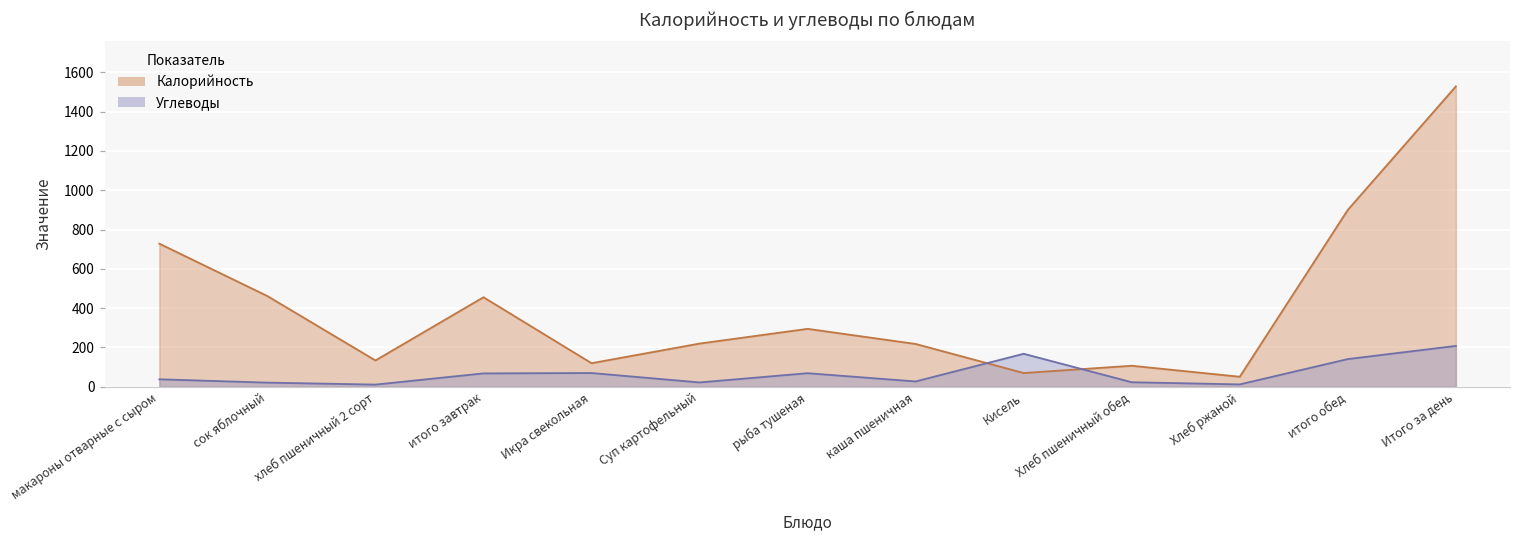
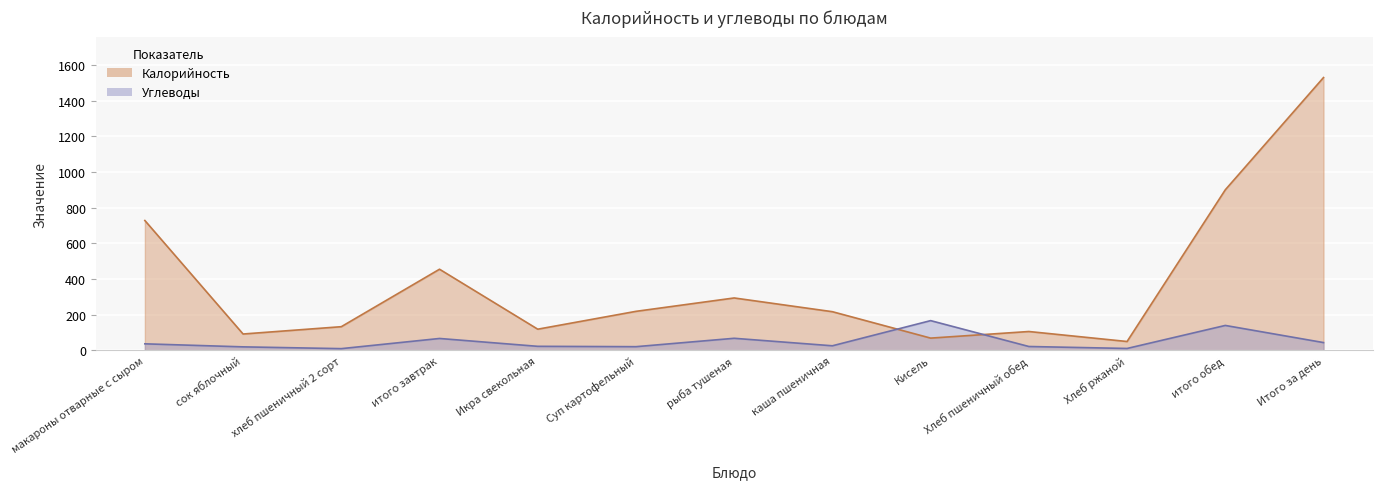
Калорийность, сок яблочный: 460 -> 90
Углеводы, Икра свекольная: 70 -> 20
Углеводы, Итого за день: 210 -> 40
